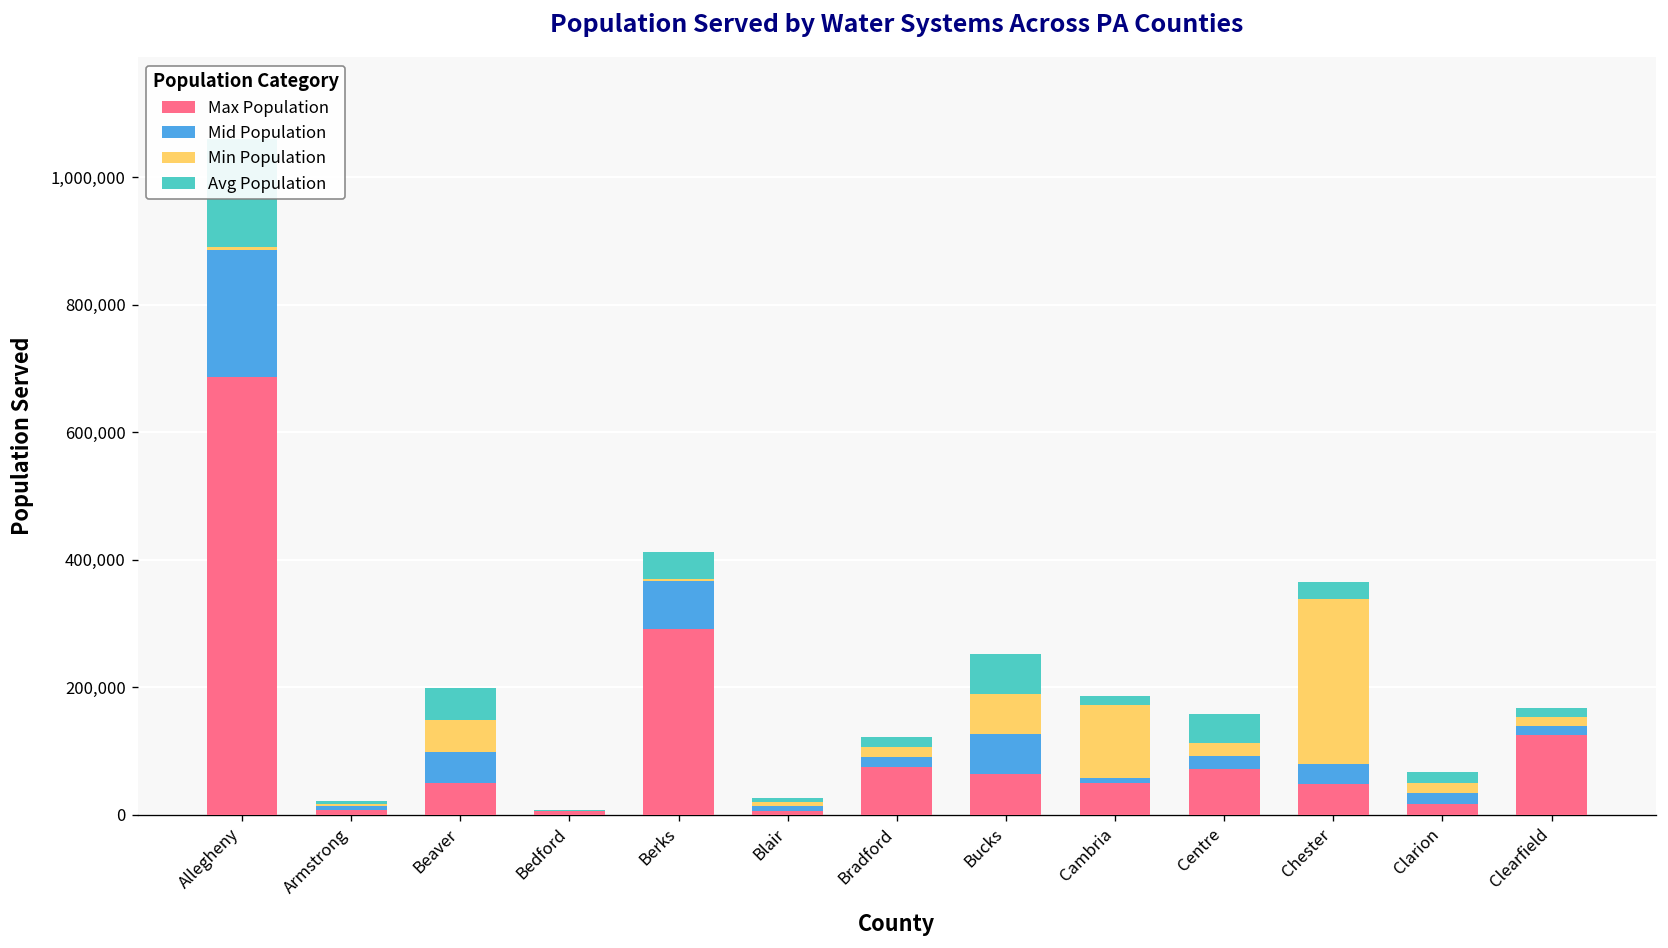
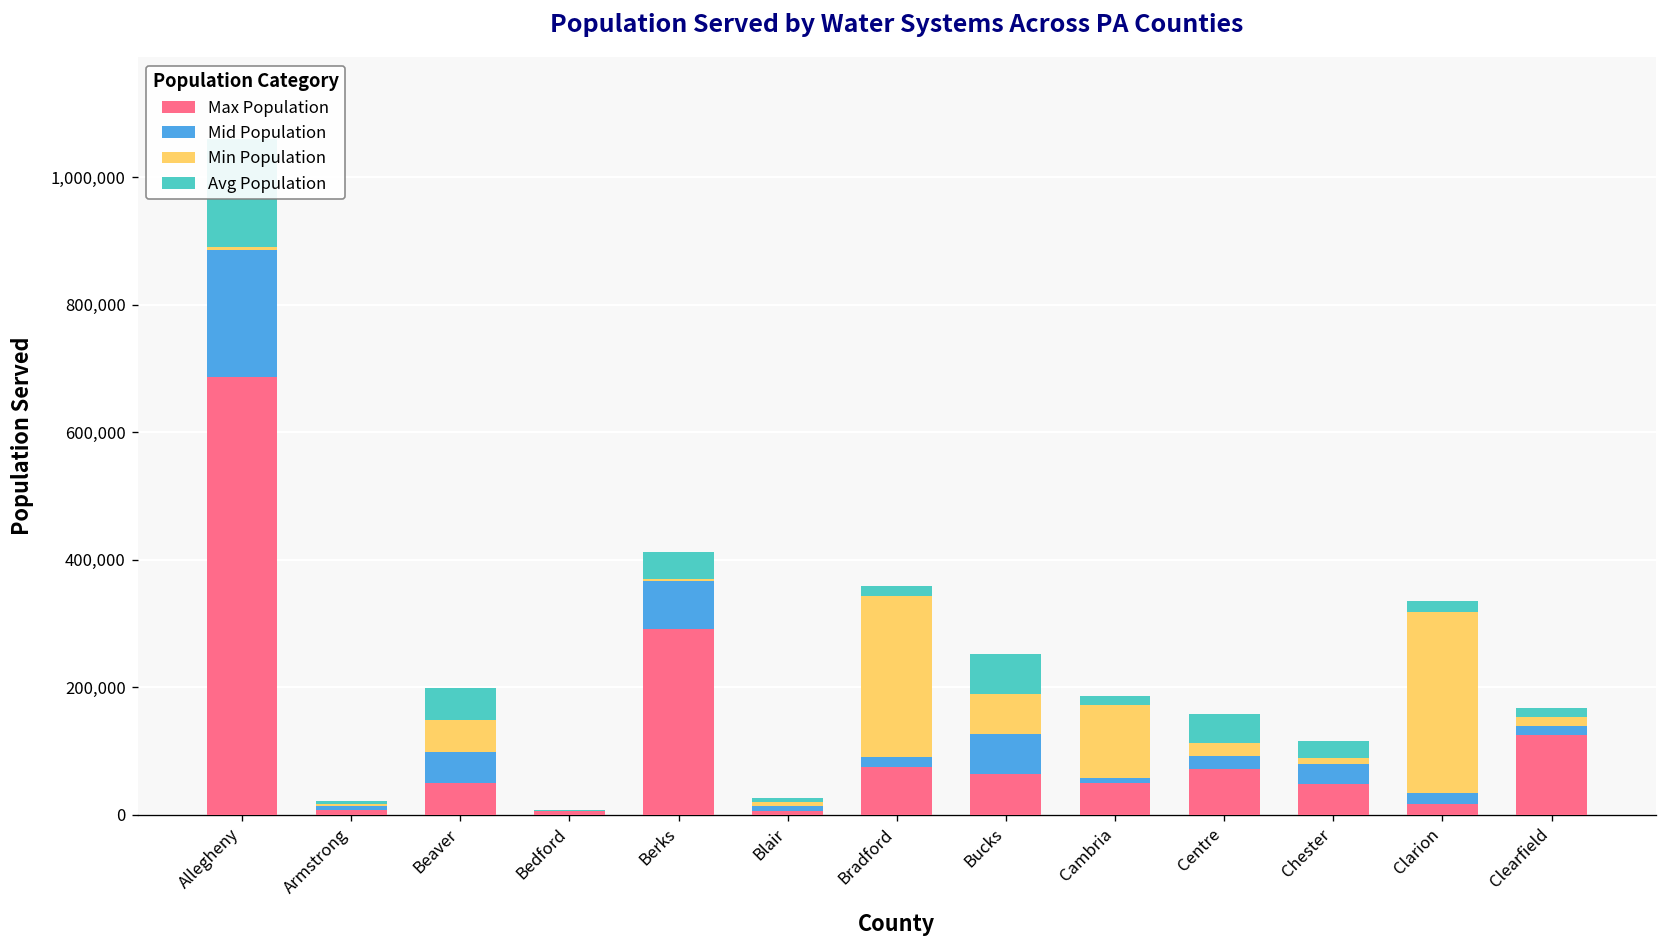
Min Population, Bradford: 20,000 -> 250,000
Min Population, Chester: 260,000 -> 10,000
Min Population, Clarion: 20,000 -> 290,000
